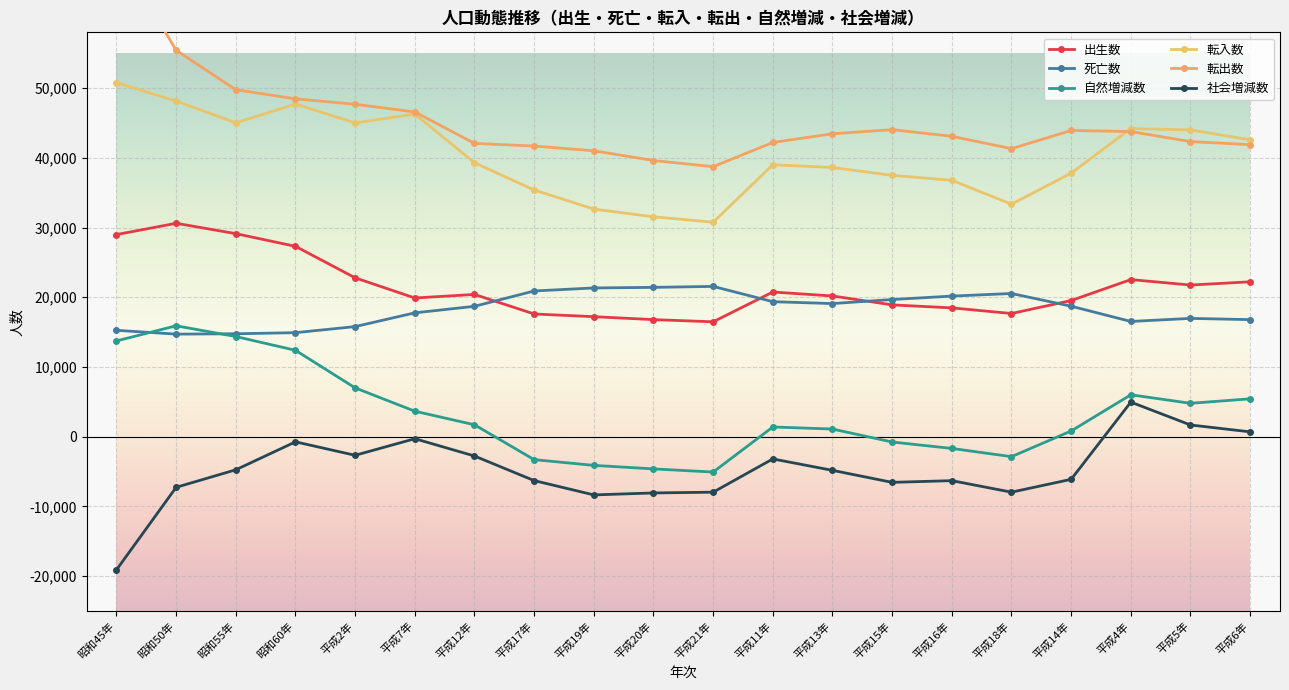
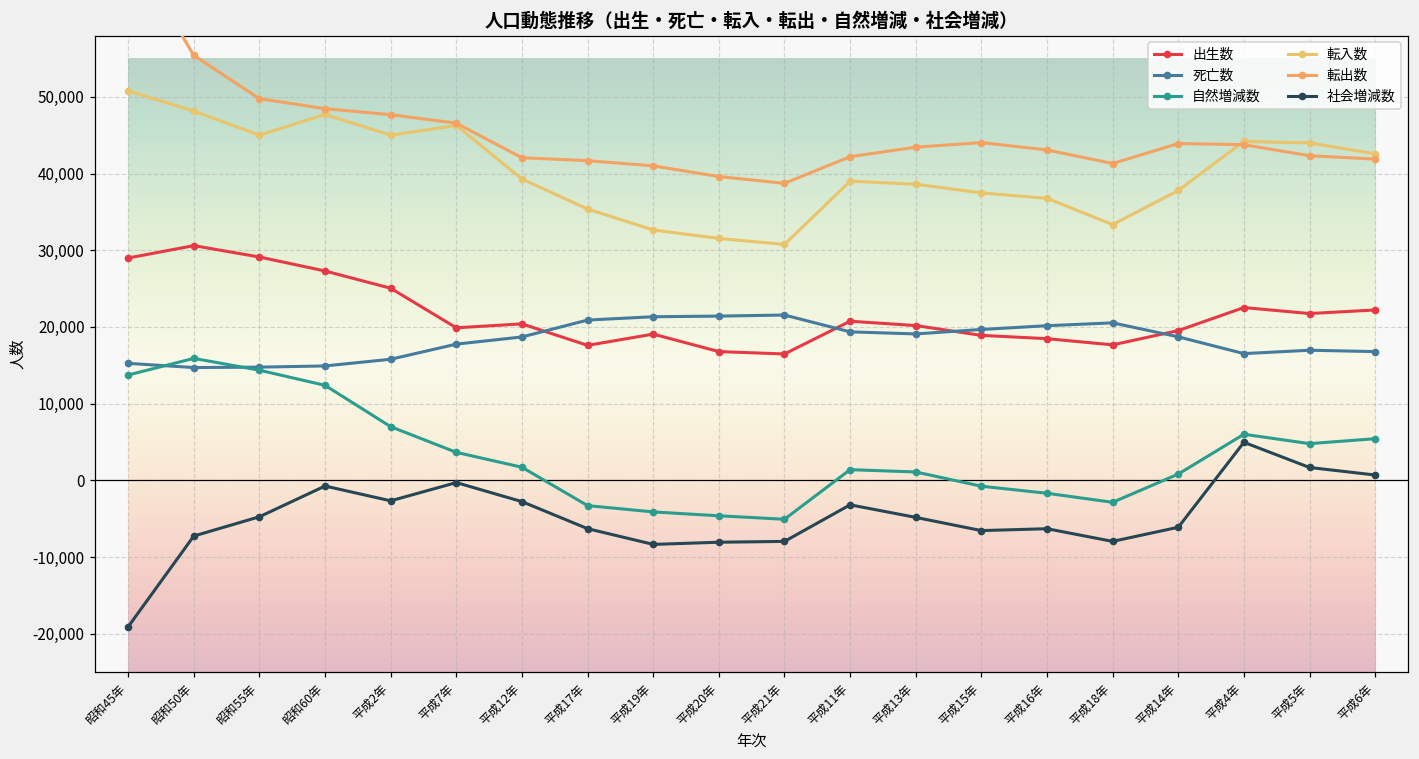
出生数, 平成2年: 23,000 -> 25,000
出生数, 平成19年: 17,000 -> 19,000
